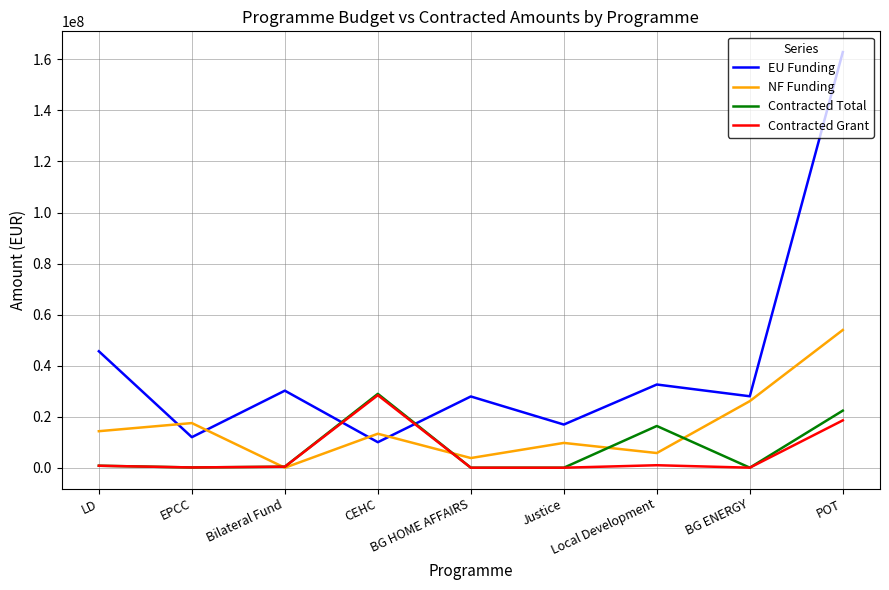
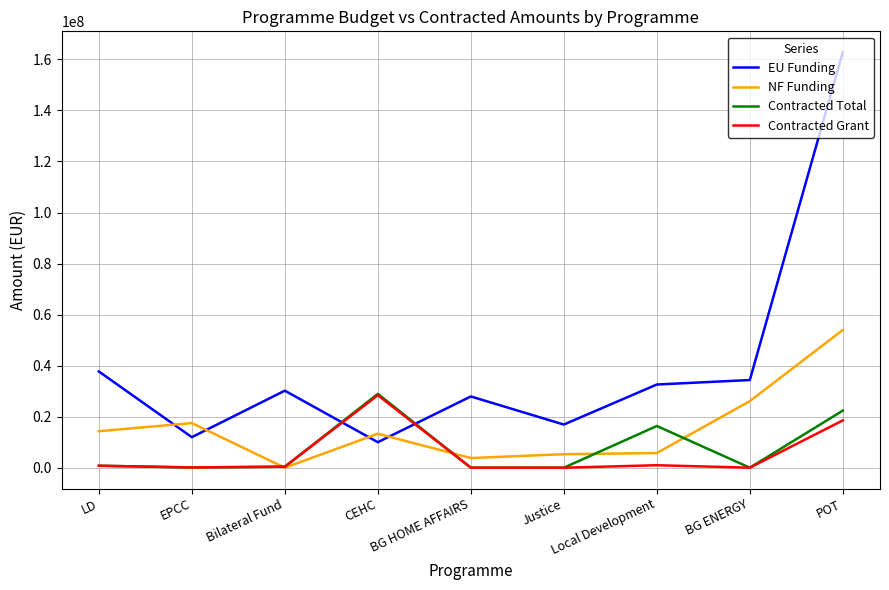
EU Funding, LD: 46000000 -> 38000000
NF Funding, Justice: 10000000 -> 5000000
EU Funding, BG ENERGY: 28000000 -> 34000000
